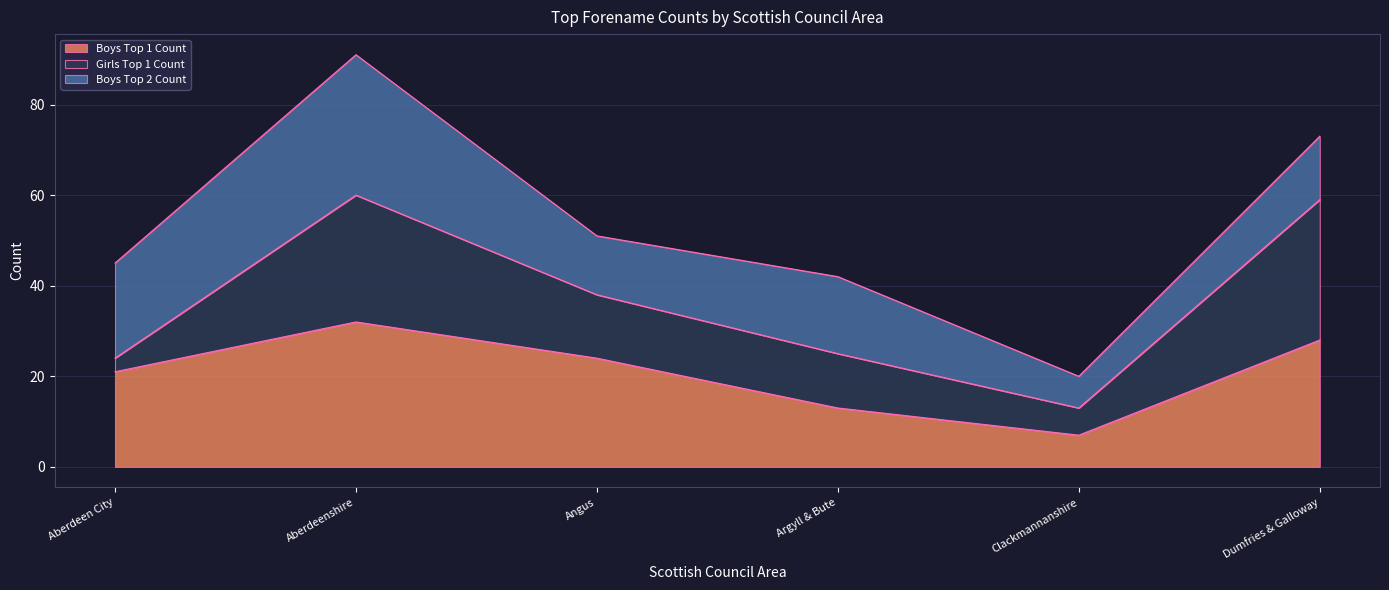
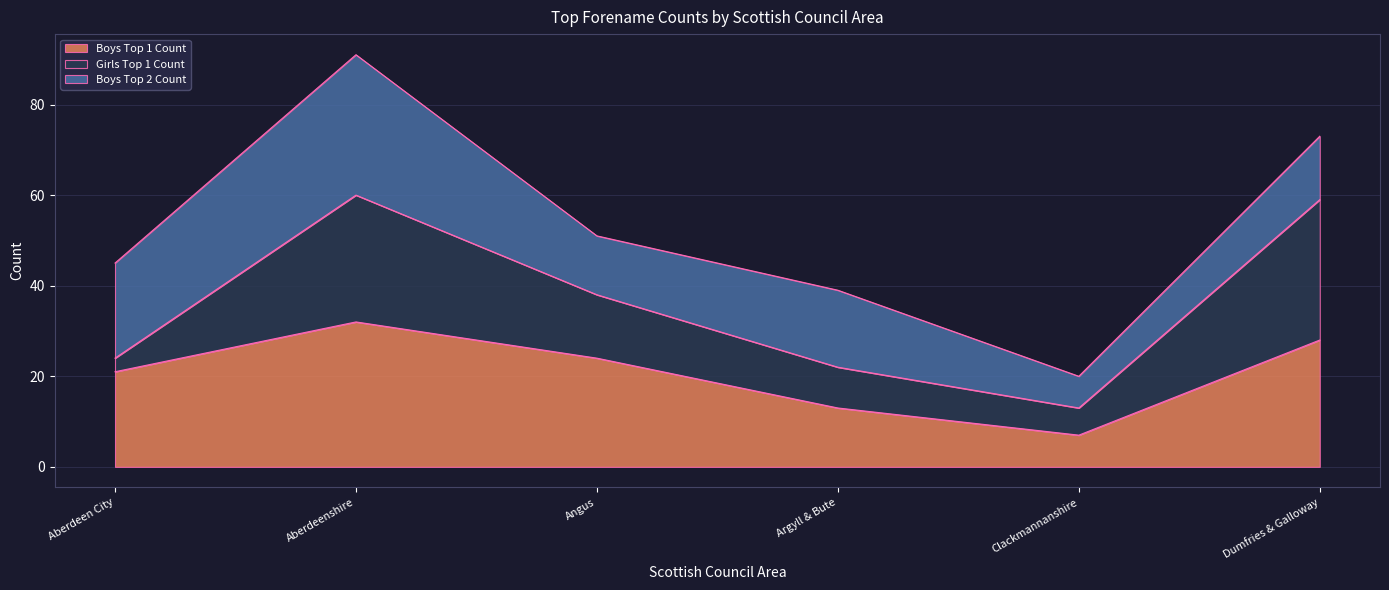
Girls Top 1 Count, Argyll & Bute: 12 -> 9
